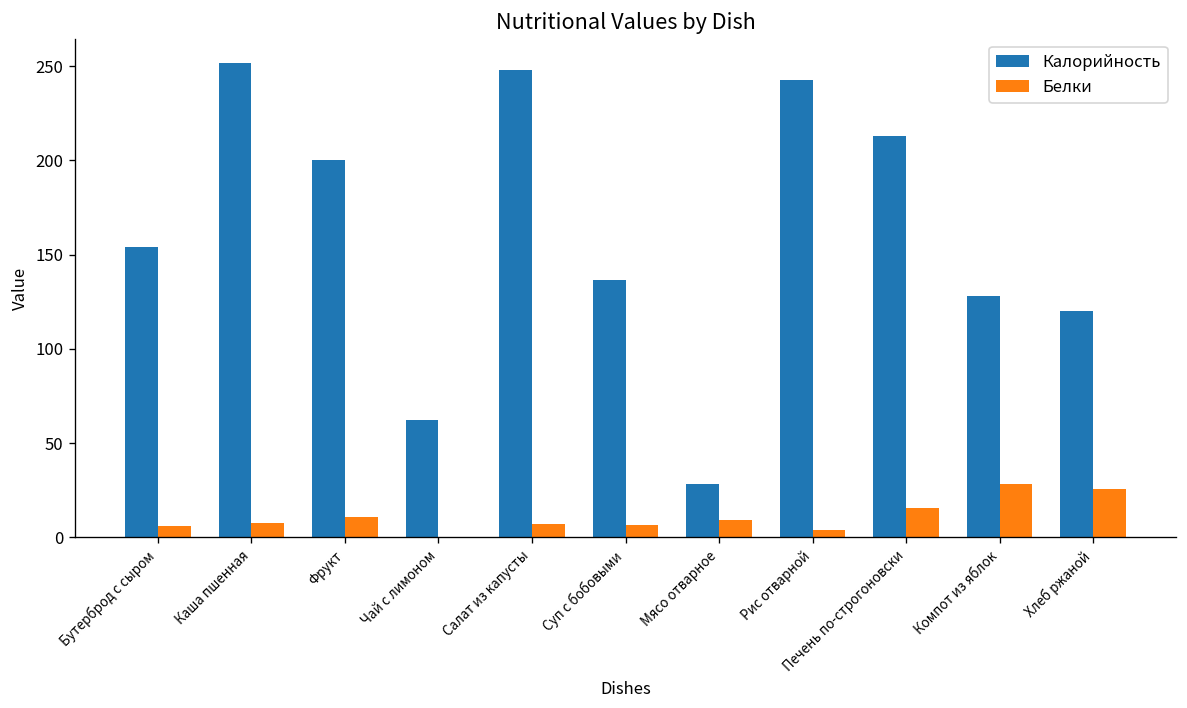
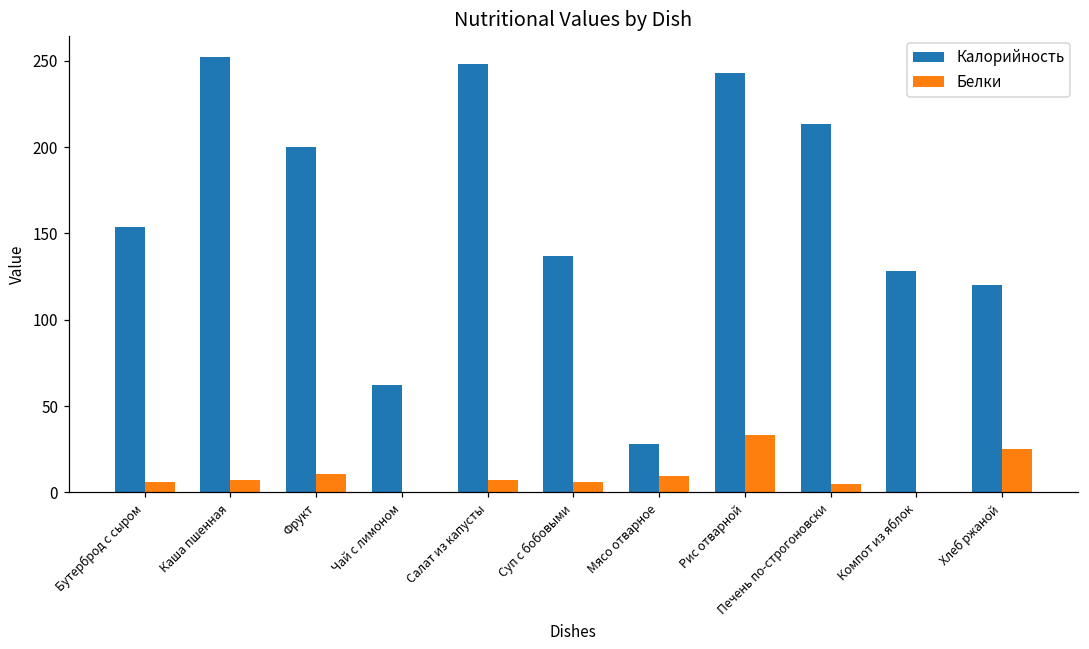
Белки, Рис отварной: 4 -> 33
Белки, Печень по-строгоновски: 16 -> 5
Белки, Компот из яблок: 28 -> 0
